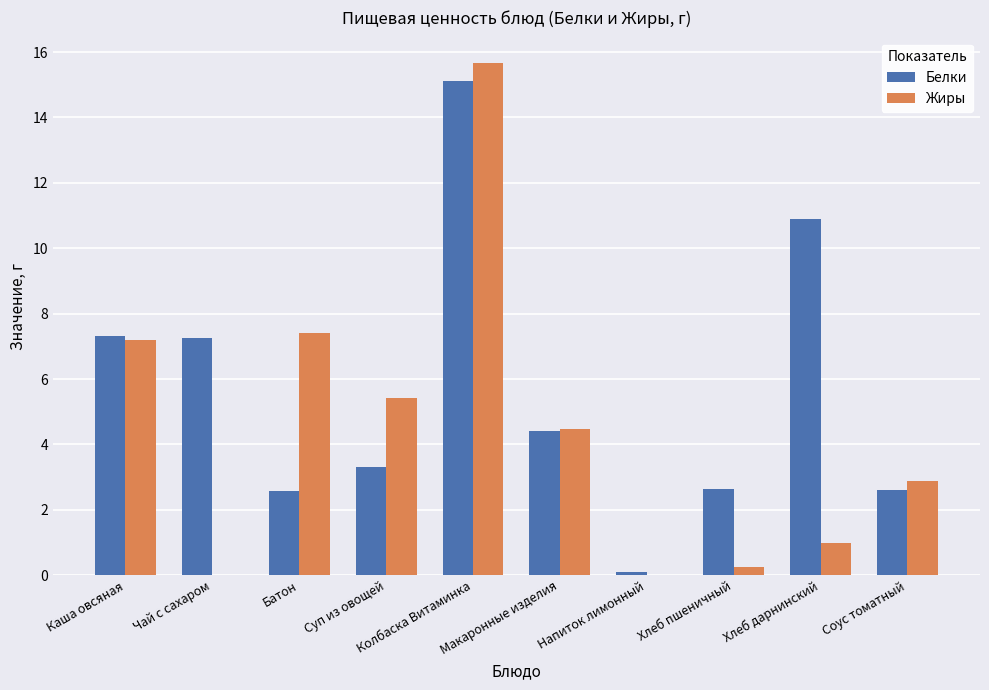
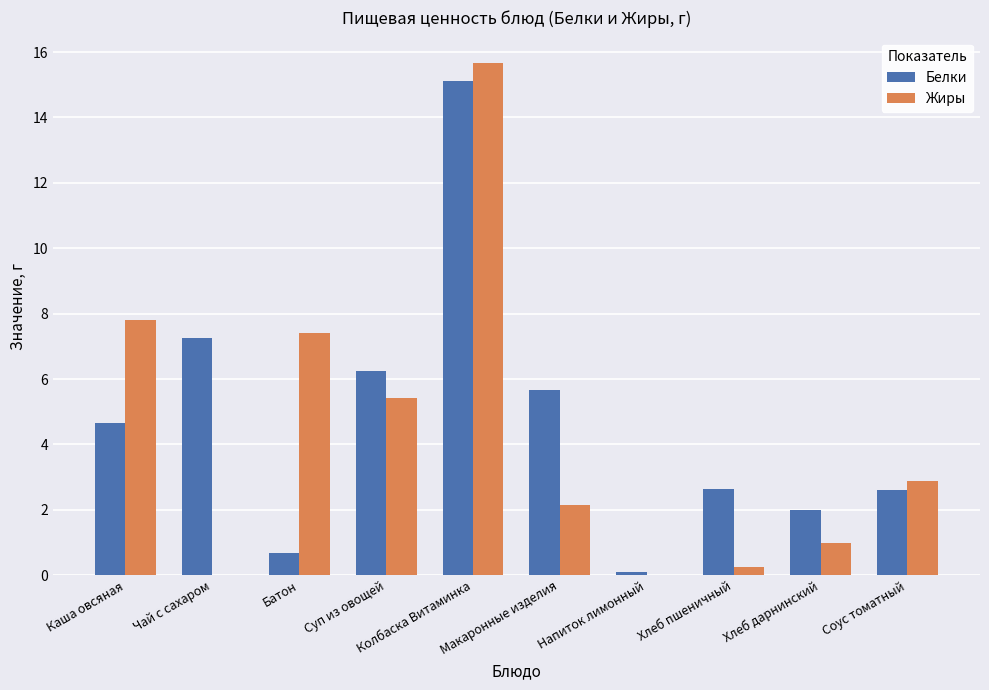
Белки, Каша овсяная: 7.3 -> 4.7
Жиры, Каша овсяная: 7.2 -> 7.8
Белки, Батон: 2.6 -> 0.7
Белки, Суп из овощей: 3.3 -> 6.2
Белки, Макаронные изделия: 4.4 -> 5.7
Жиры, Макаронные изделия: 4.5 -> 2.2
Белки, Хлеб дарнинский: 10.9 -> 2.0
